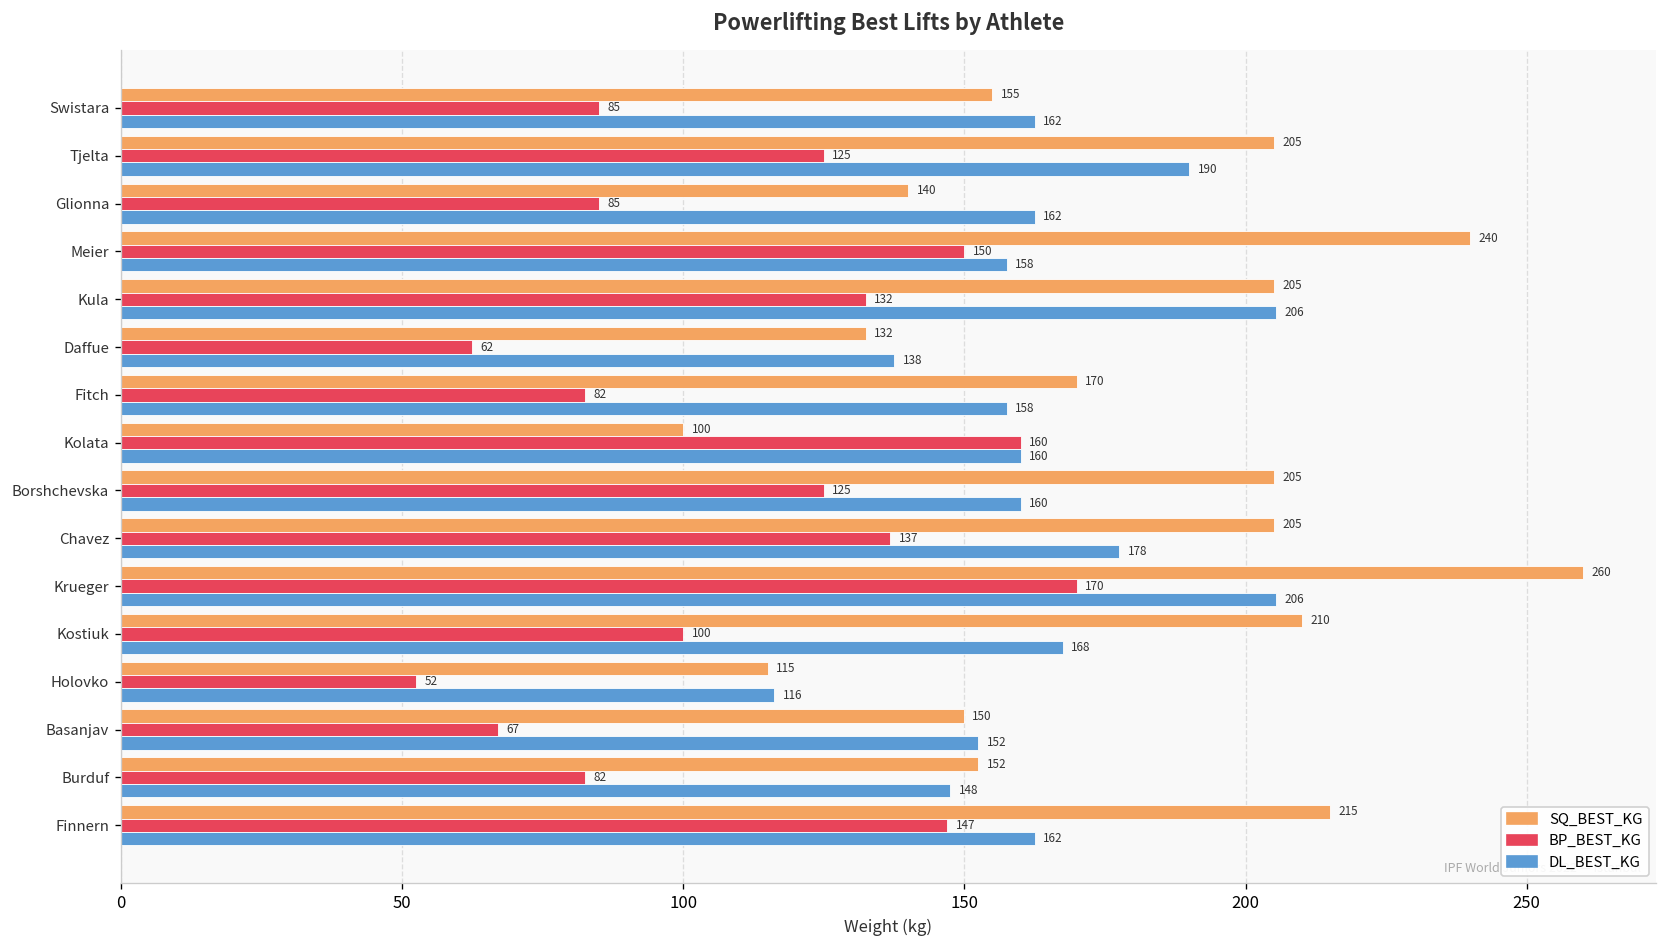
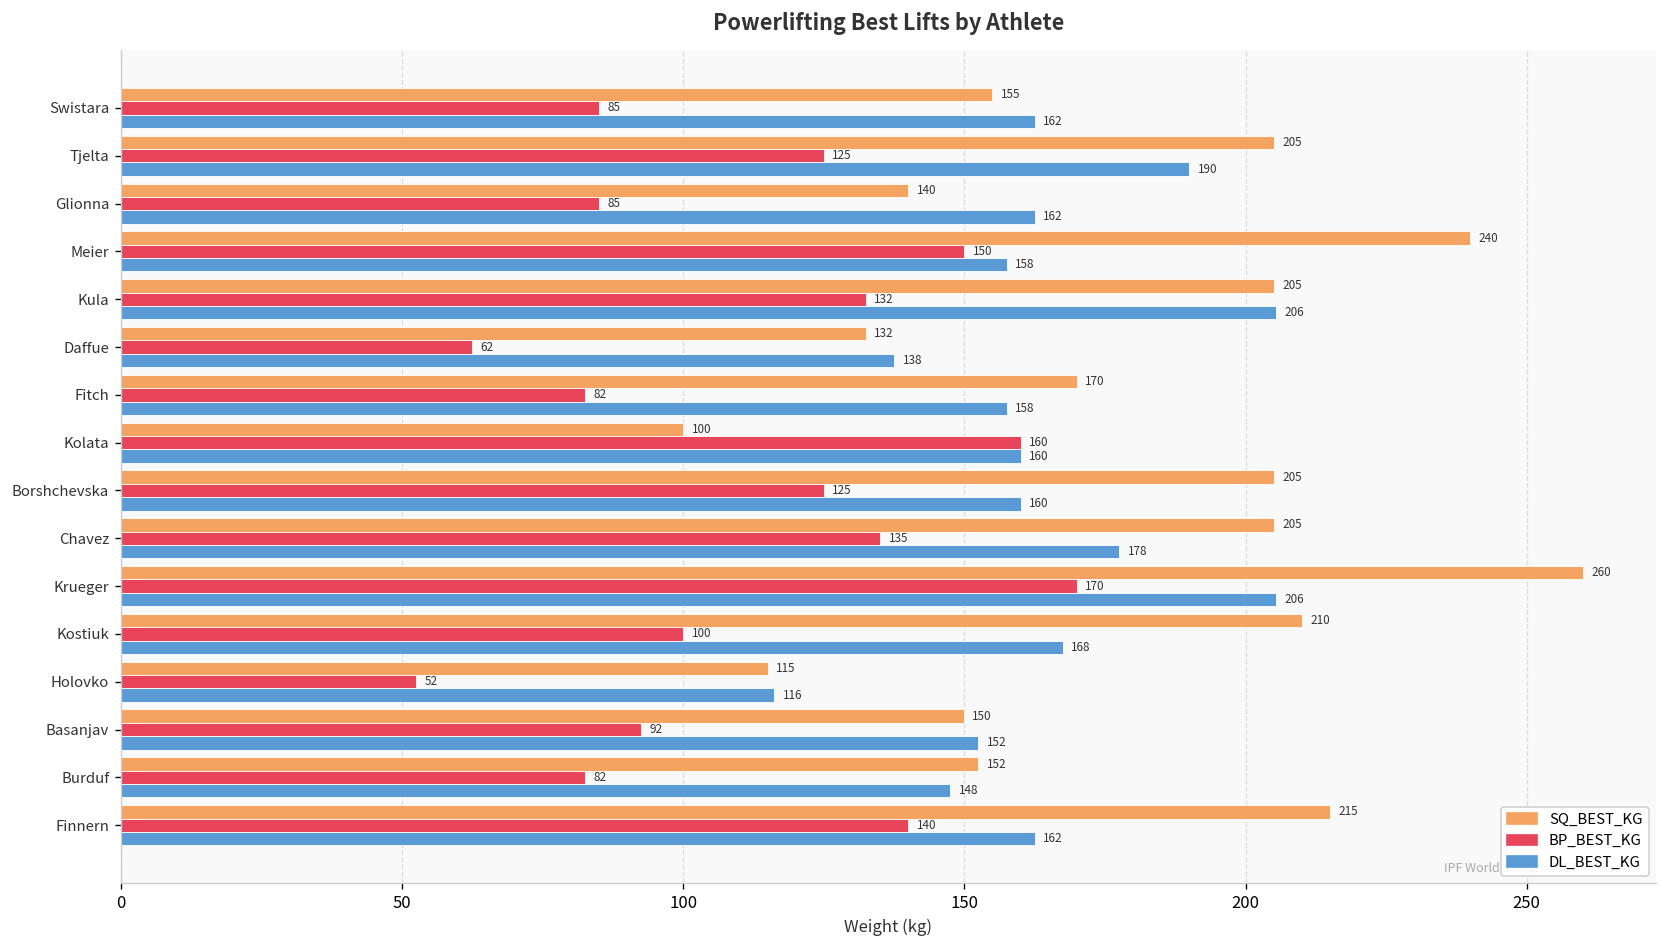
BP_BEST_KG, Chavez: 137 -> 135
BP_BEST_KG, Basanjav: 67 -> 92
BP_BEST_KG, Finnern: 147 -> 140
